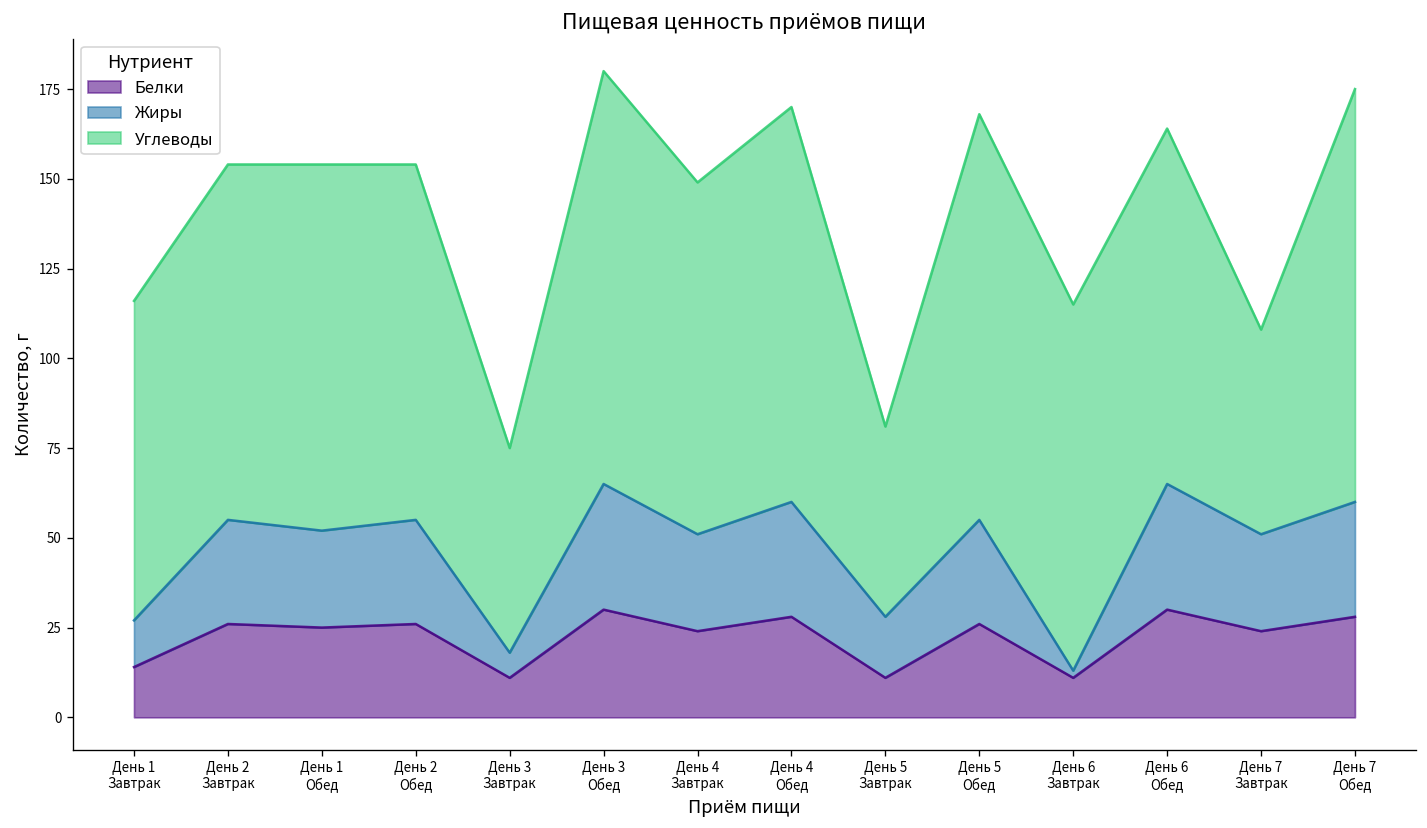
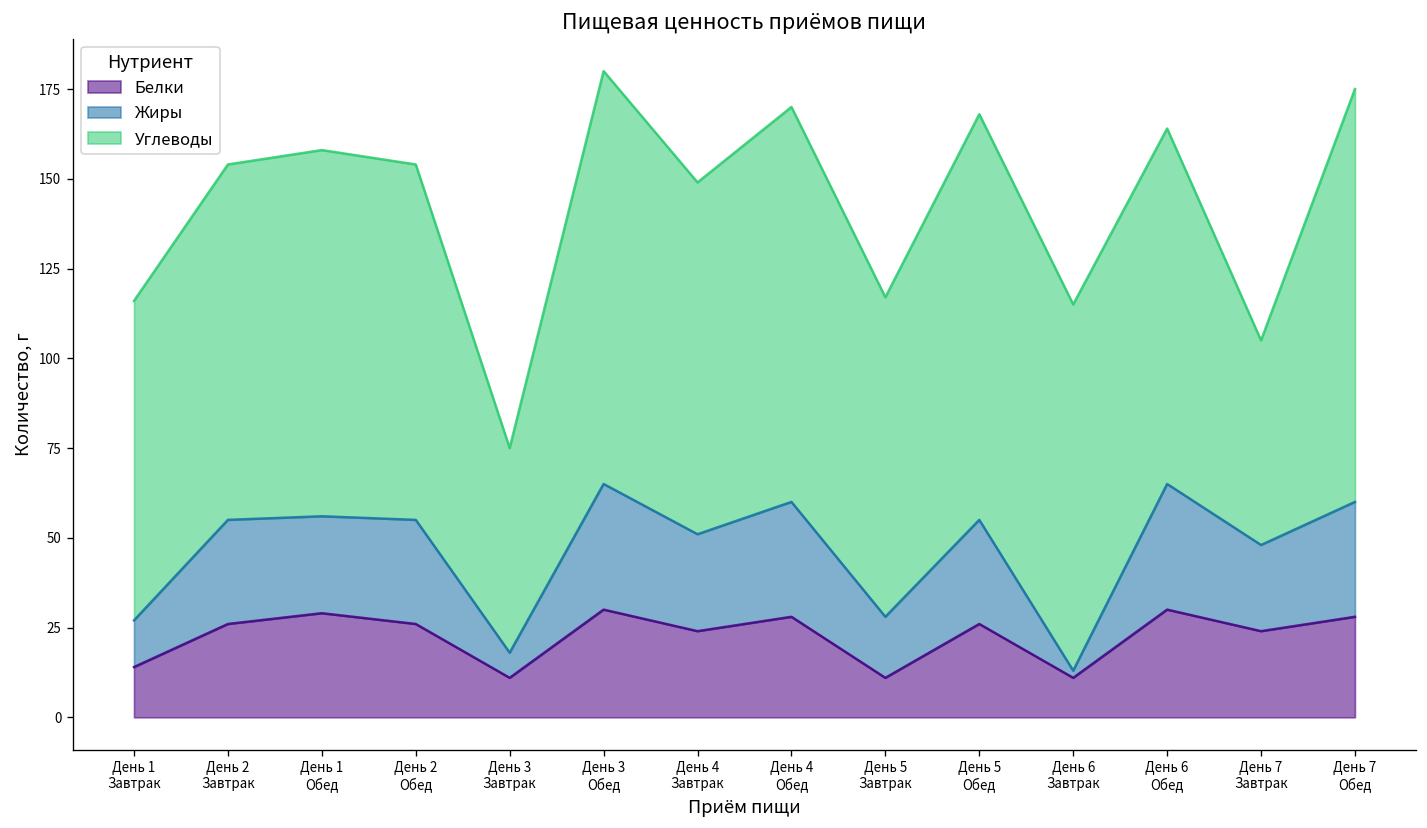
Белки, День 1 Обед: 25 -> 29
Углеводы, День 5 Завтрак: 53 -> 89
Жиры, День 7 Завтрак: 27 -> 24
